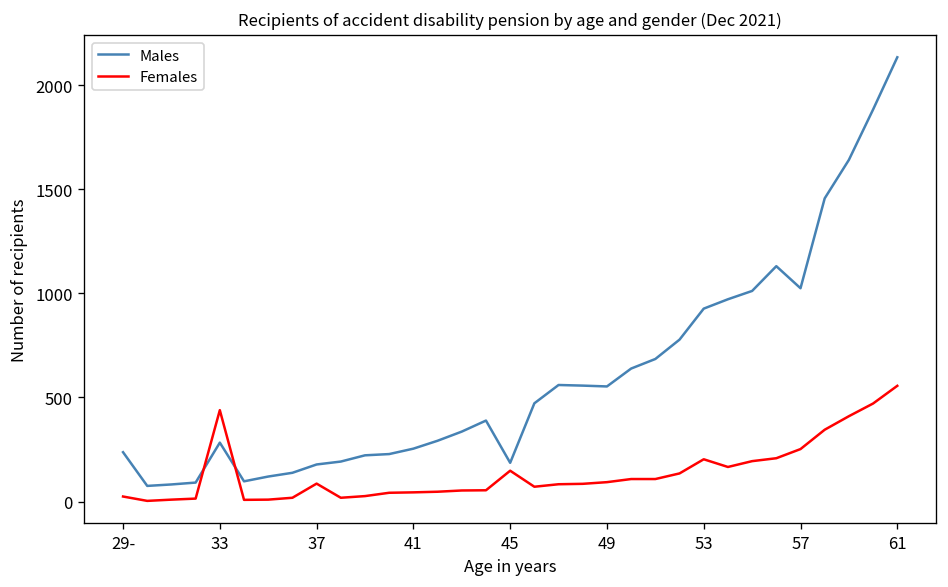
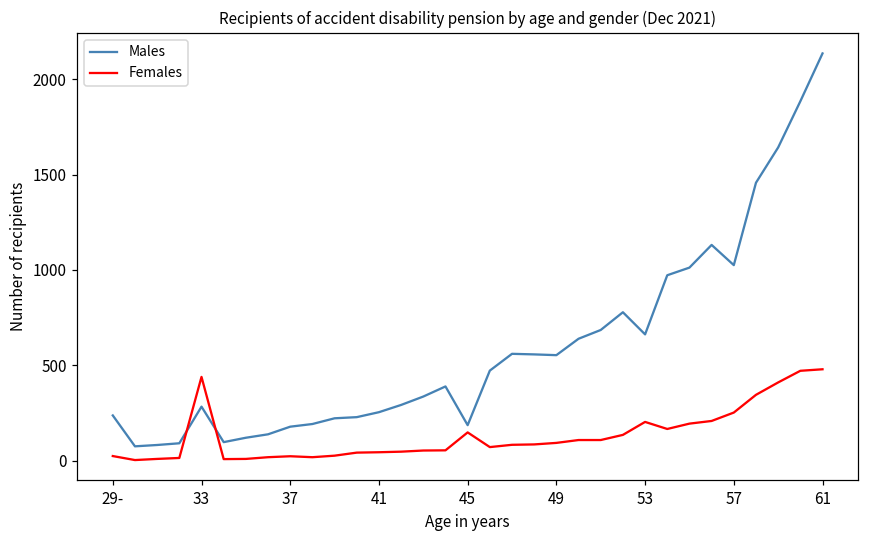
Females, 37: 90 -> 20
Males, 53: 930 -> 660
Females, 61: 560 -> 480
